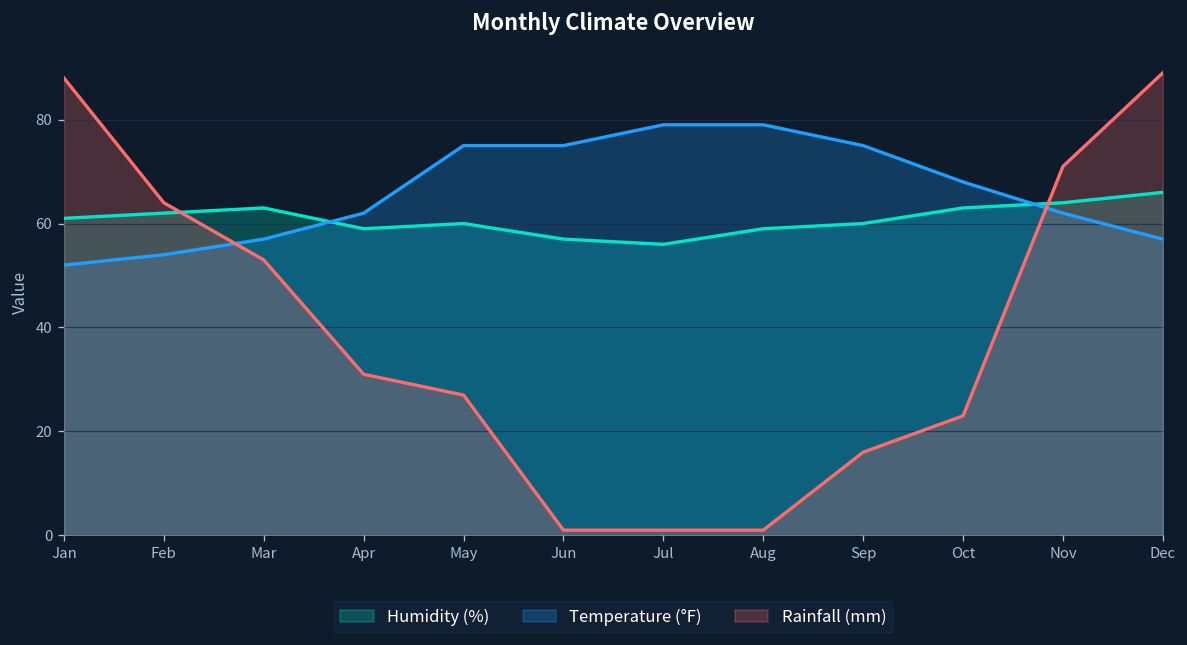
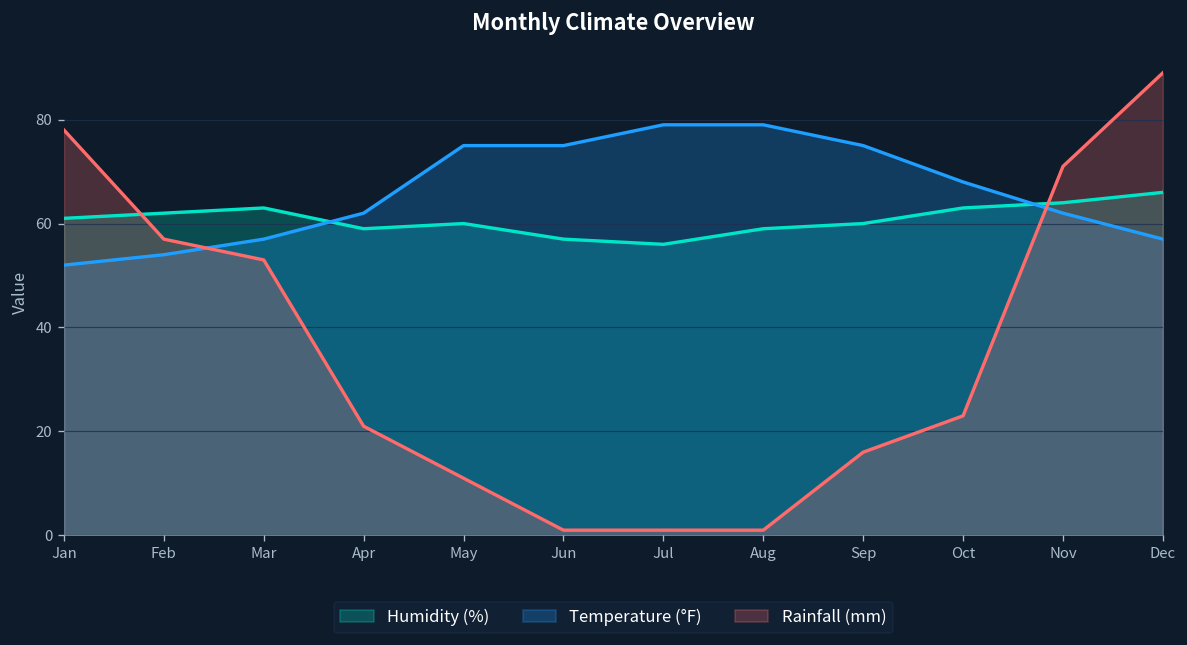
Rainfall (mm), Jan: 88 -> 78
Rainfall (mm), Feb: 64 -> 57
Rainfall (mm), Apr: 31 -> 21
Rainfall (mm), May: 27 -> 11
